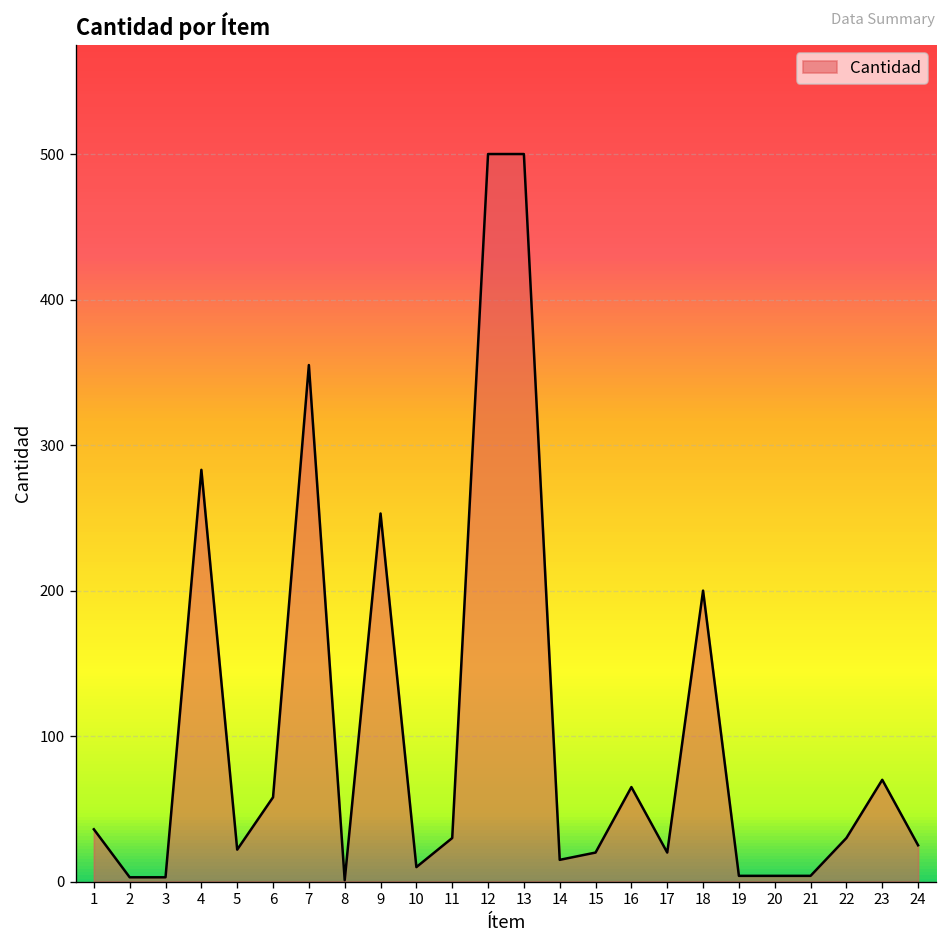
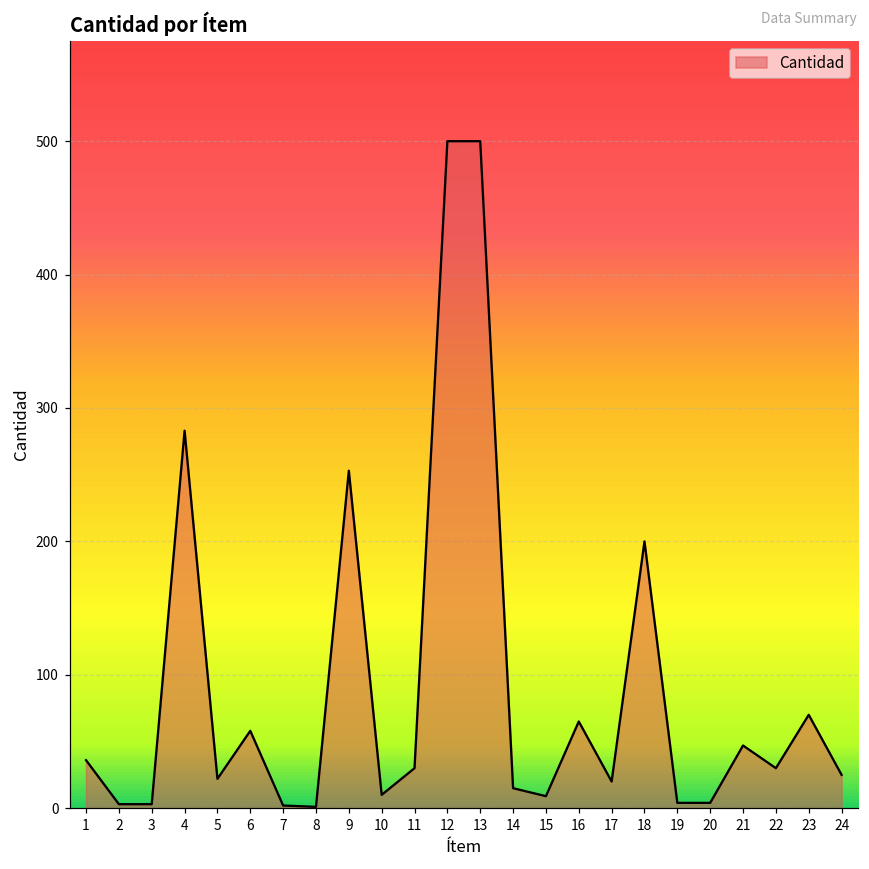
7: 355 -> 2
15: 20 -> 9
21: 4 -> 47
